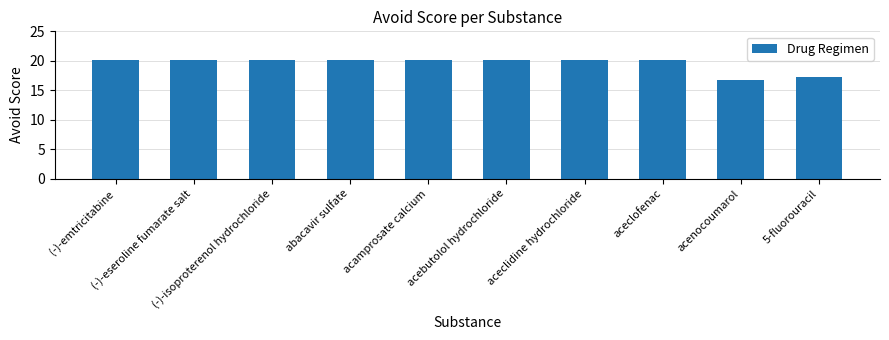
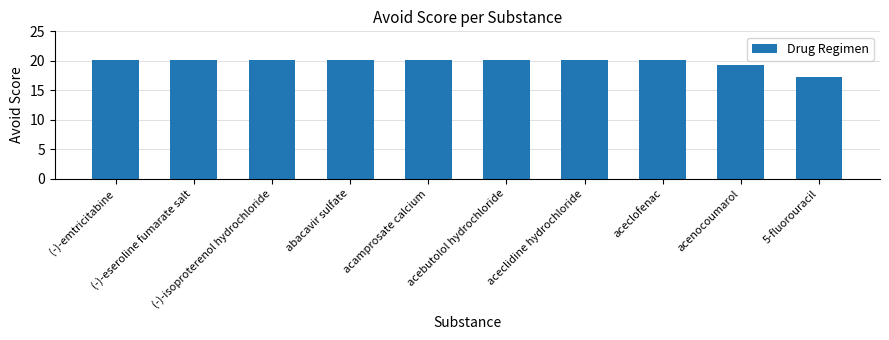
acenocoumarol: 17 -> 19
